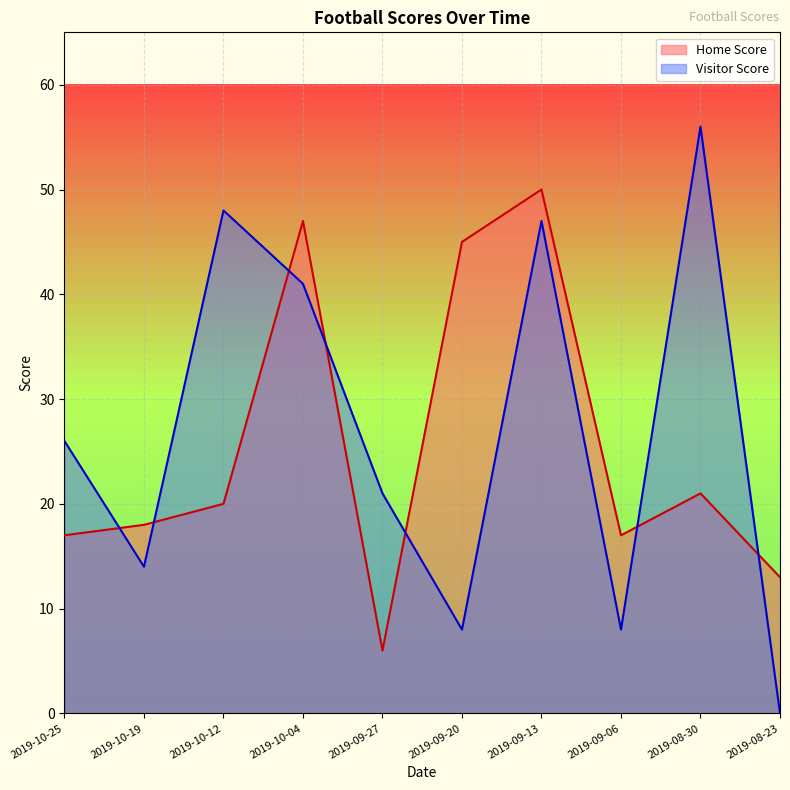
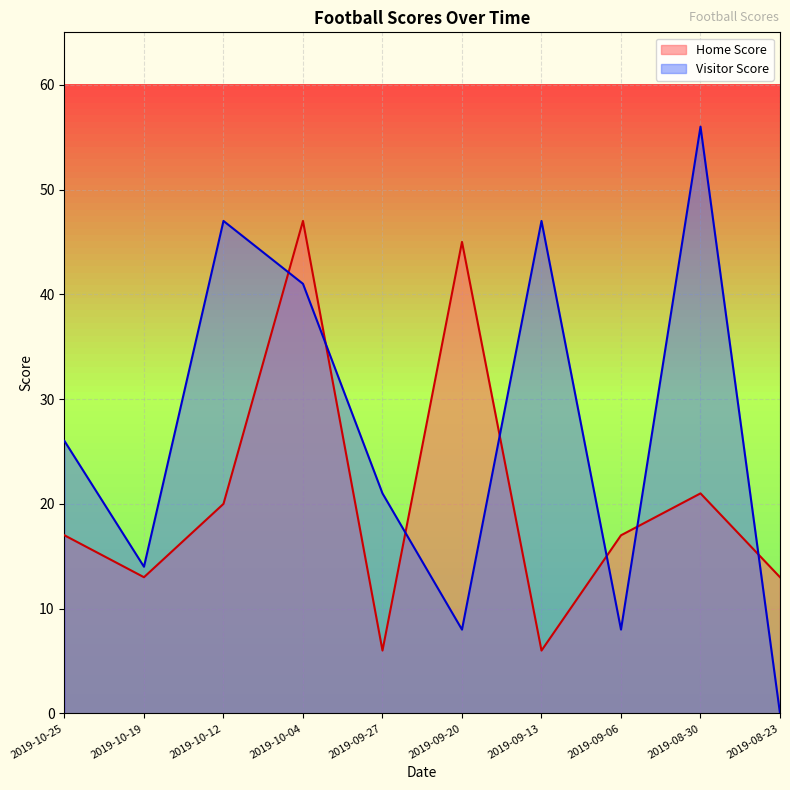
Home Score, 2019-10-19: 18 -> 13
Visitor Score, 2019-10-12: 48 -> 47
Home Score, 2019-09-13: 50 -> 6
